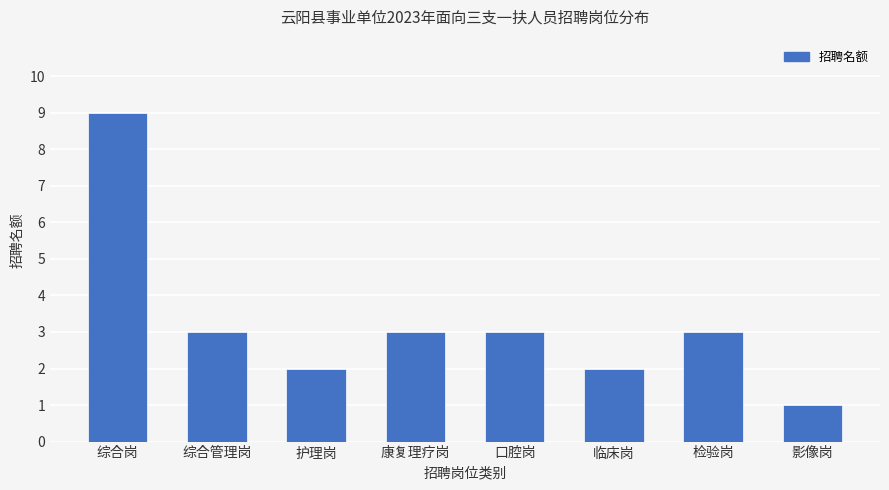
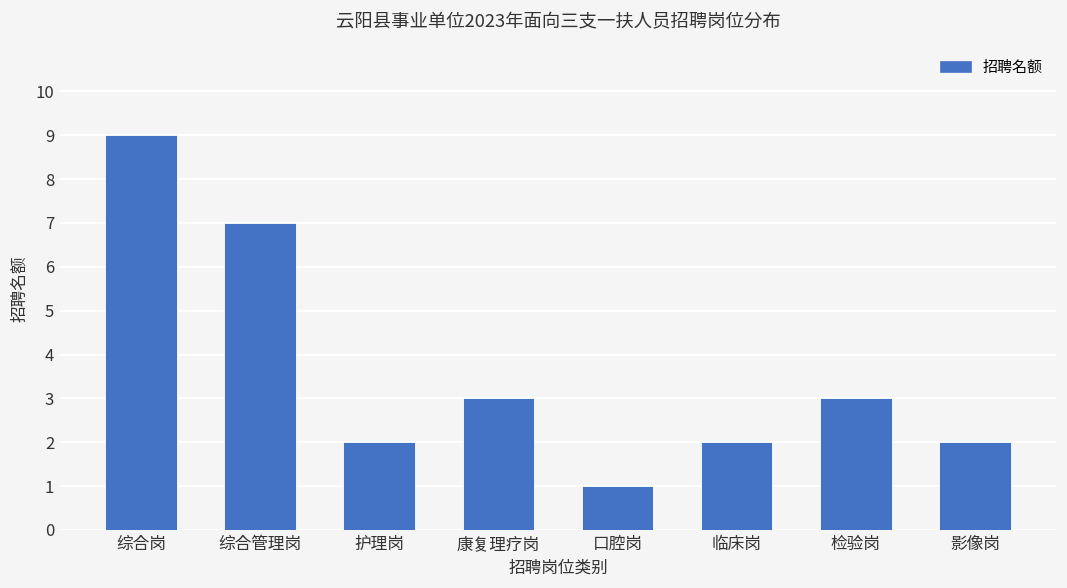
综合管理岗: 3 -> 7
口腔岗: 3 -> 1
影像岗: 1 -> 2
